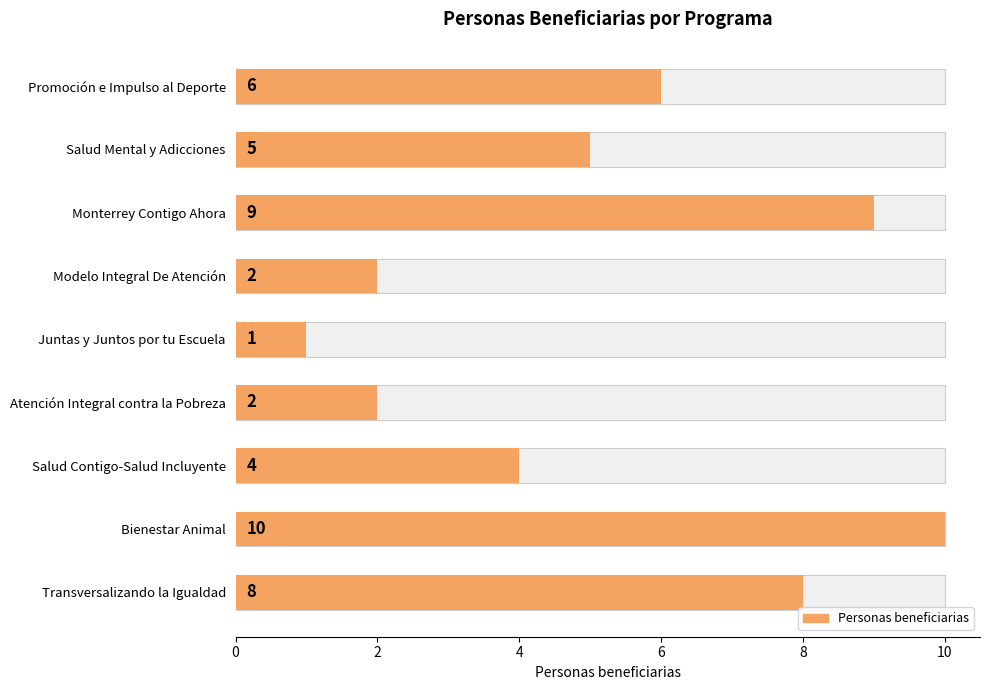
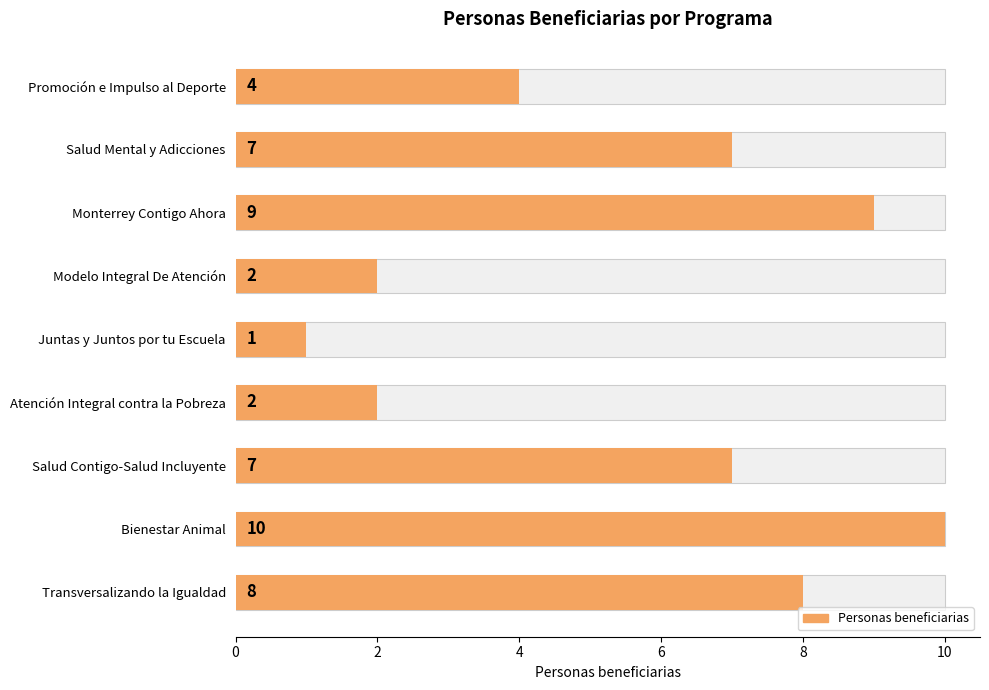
Personas beneficiarias, Promoción e Impulso al Deporte: 6 -> 4
Personas beneficiarias, Salud Mental y Adicciones: 5 -> 7
Personas beneficiarias, Salud Contigo-Salud Incluyente: 4 -> 7
